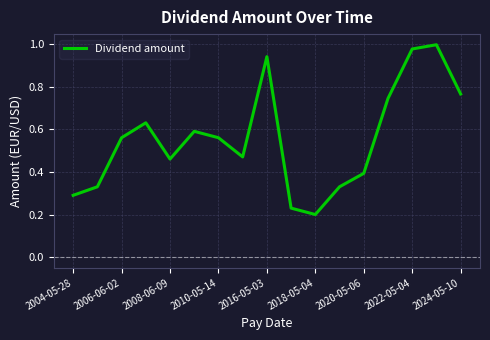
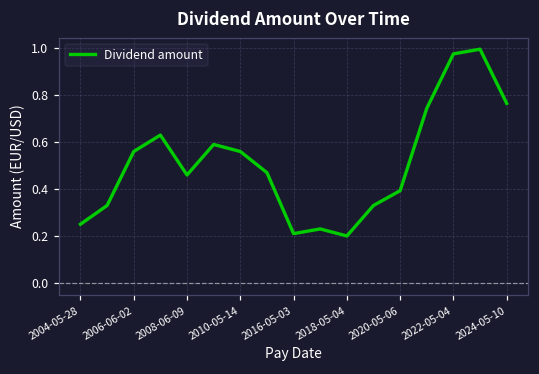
2004-05-28: 0.29 -> 0.25
2016-05-03: 0.94 -> 0.21
